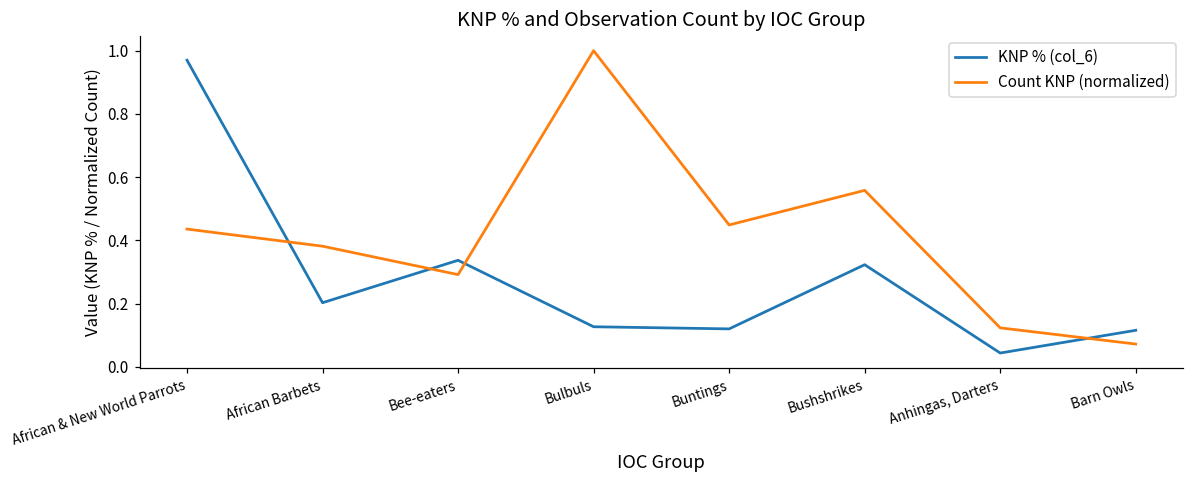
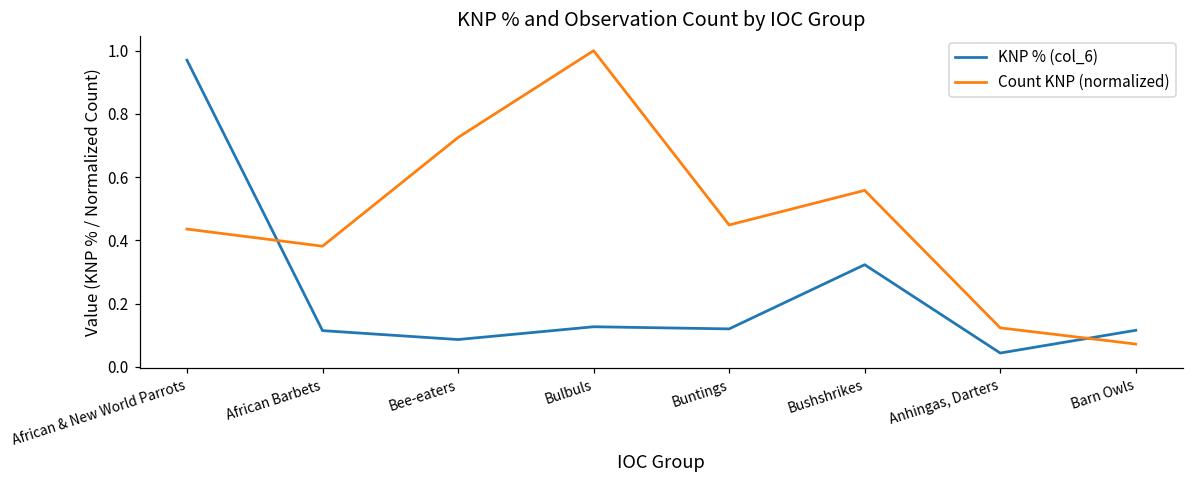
KNP % (col_6), African Barbets: 0.20 -> 0.11
KNP % (col_6), Bee-eaters: 0.34 -> 0.09
Count KNP (normalized), Bee-eaters: 0.29 -> 0.73
